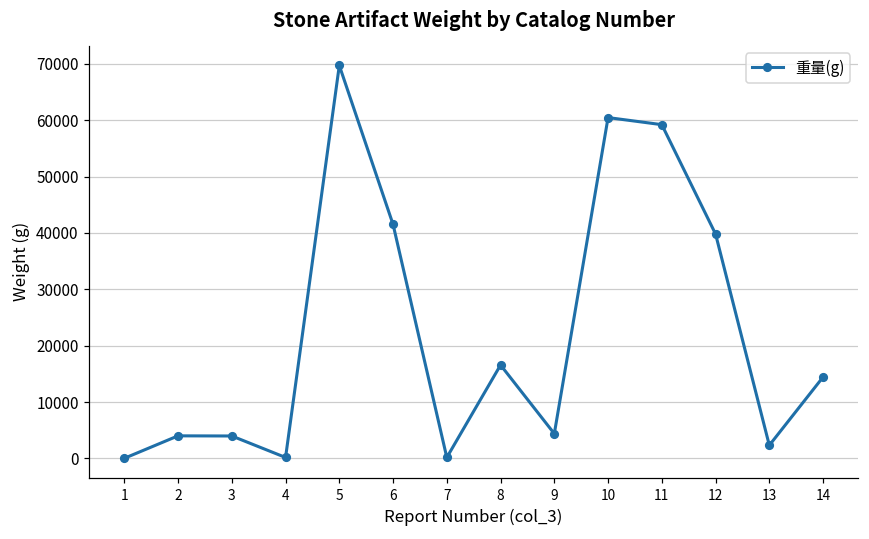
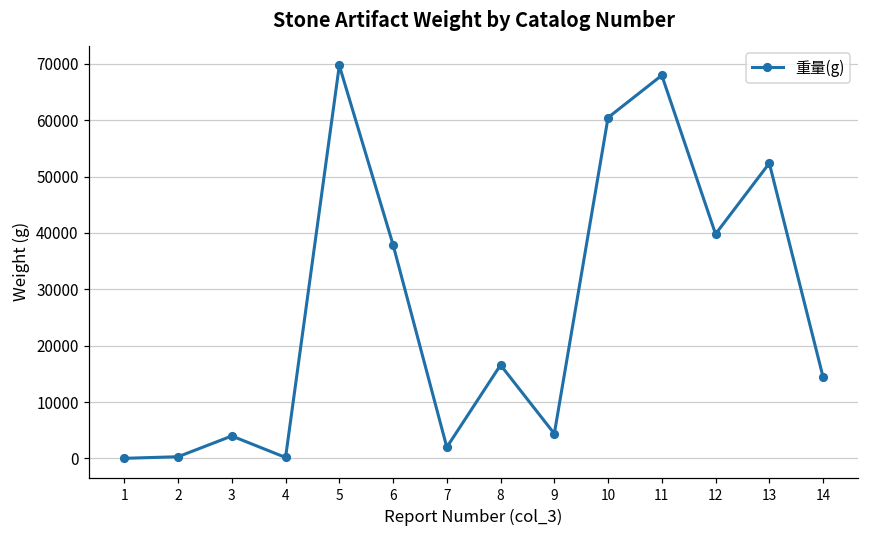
2: 4000 -> 0
6: 41000 -> 38000
7: 0 -> 2000
11: 59000 -> 68000
13: 2000 -> 52000
